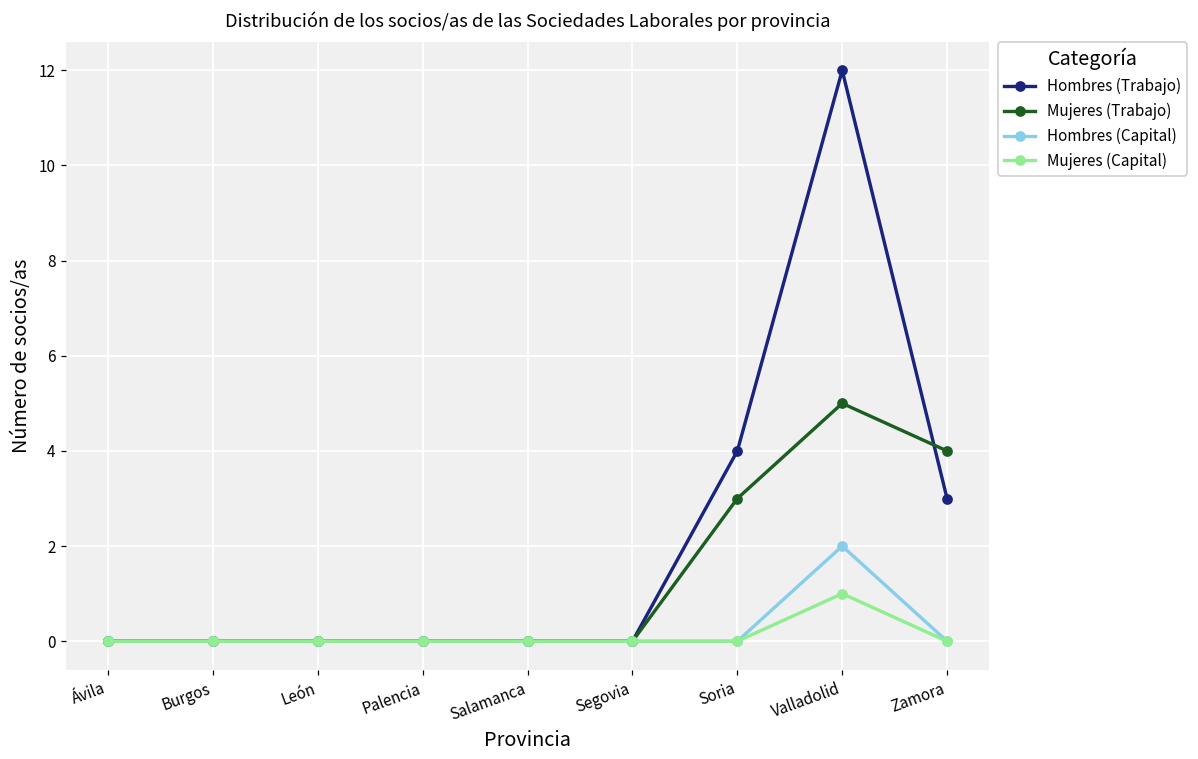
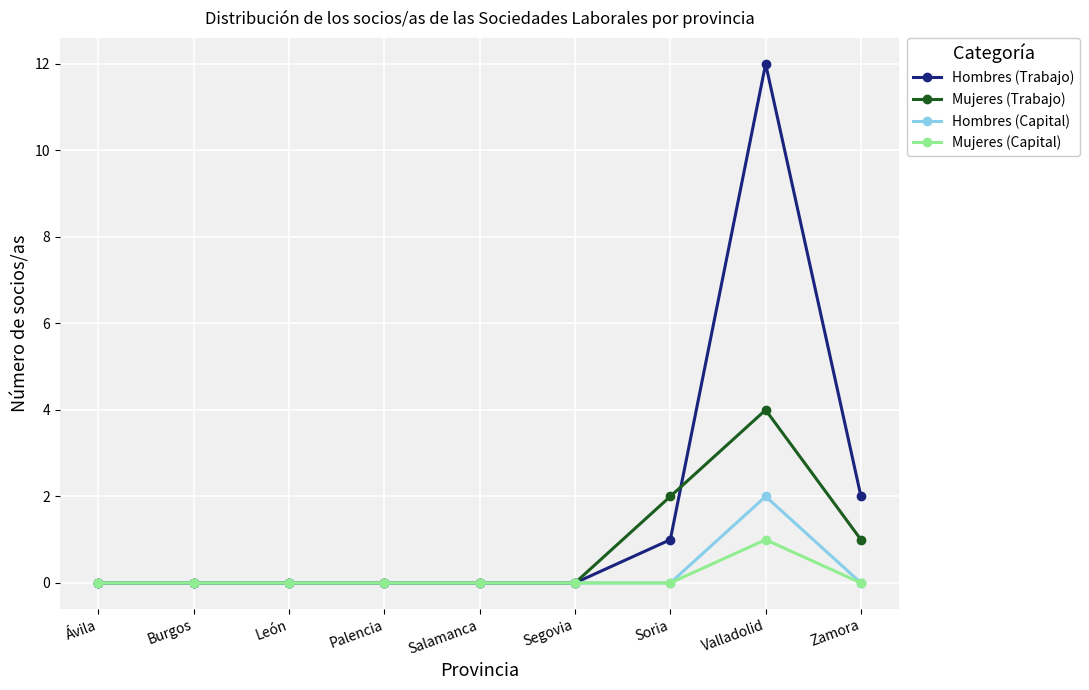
Hombres (Trabajo), Soria: 4 -> 1
Mujeres (Trabajo), Soria: 3 -> 2
Mujeres (Trabajo), Valladolid: 5 -> 4
Hombres (Trabajo), Zamora: 3 -> 2
Mujeres (Trabajo), Zamora: 4 -> 1
